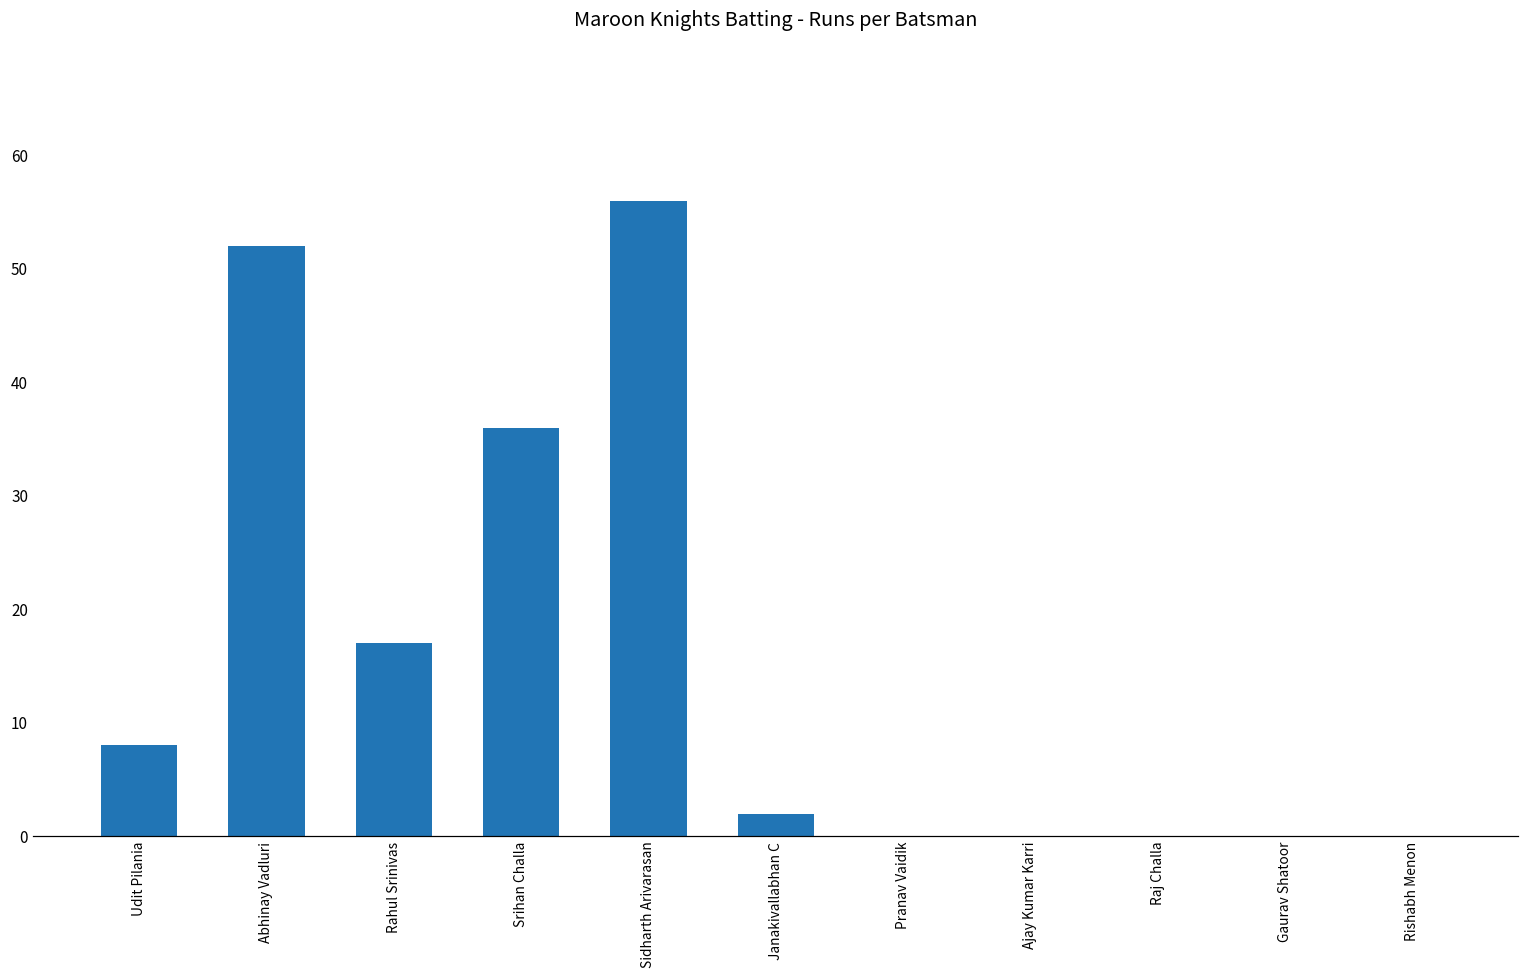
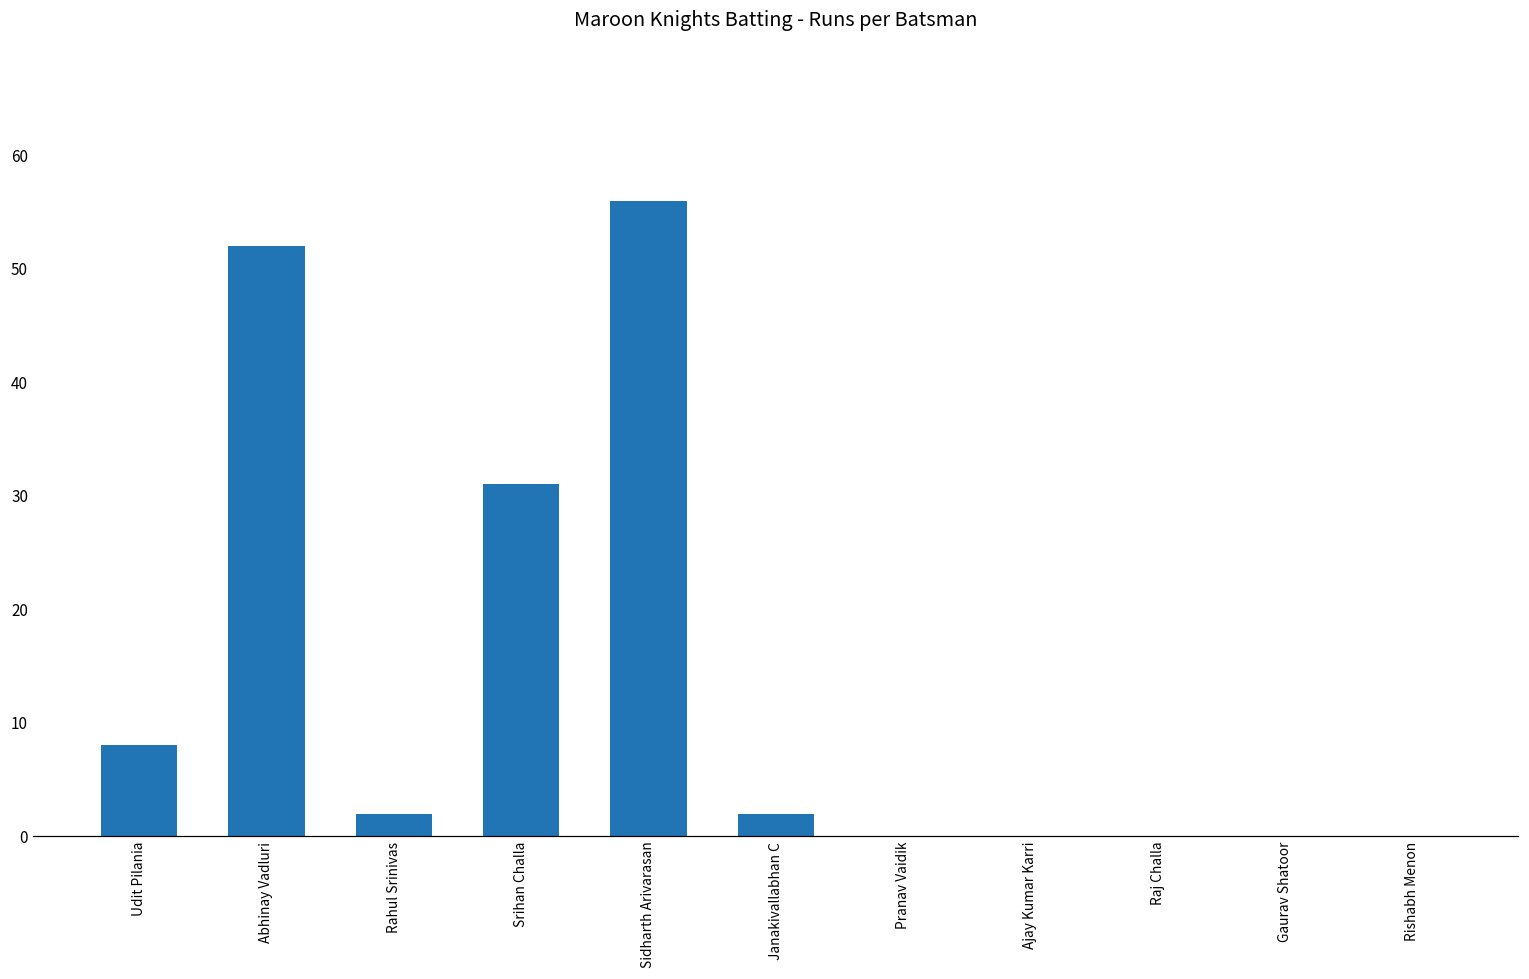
Rahul Srinivas: 17 -> 2
Srihan Challa: 36 -> 31
